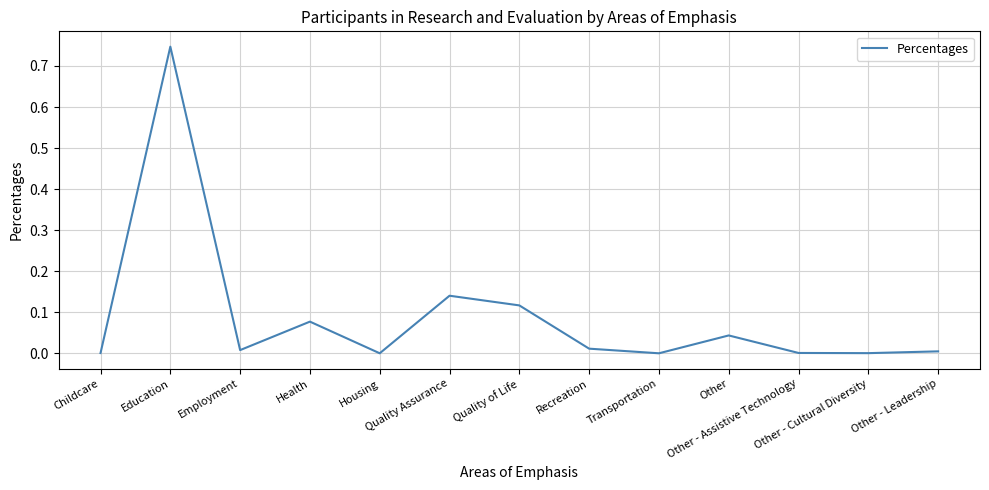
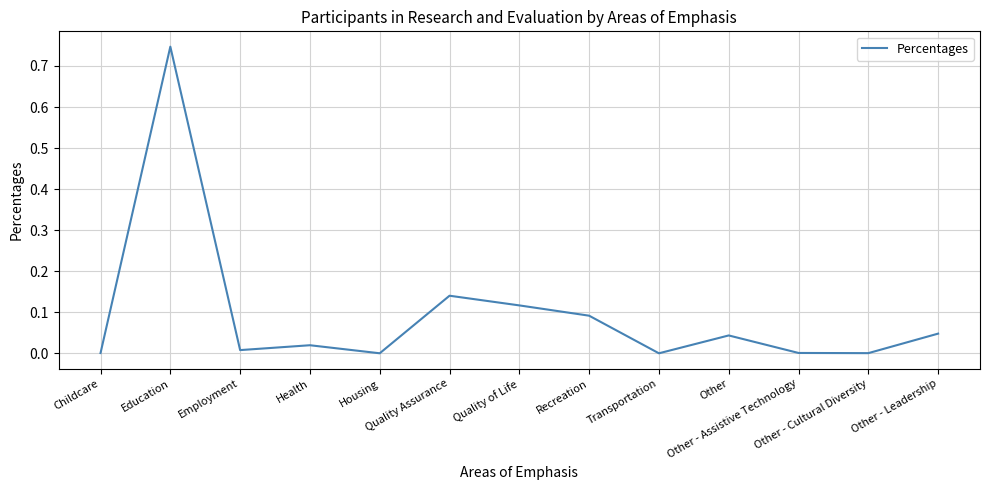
Health: 0.08 -> 0.02
Recreation: 0.01 -> 0.09
Other - Leadership: 0.00 -> 0.05
